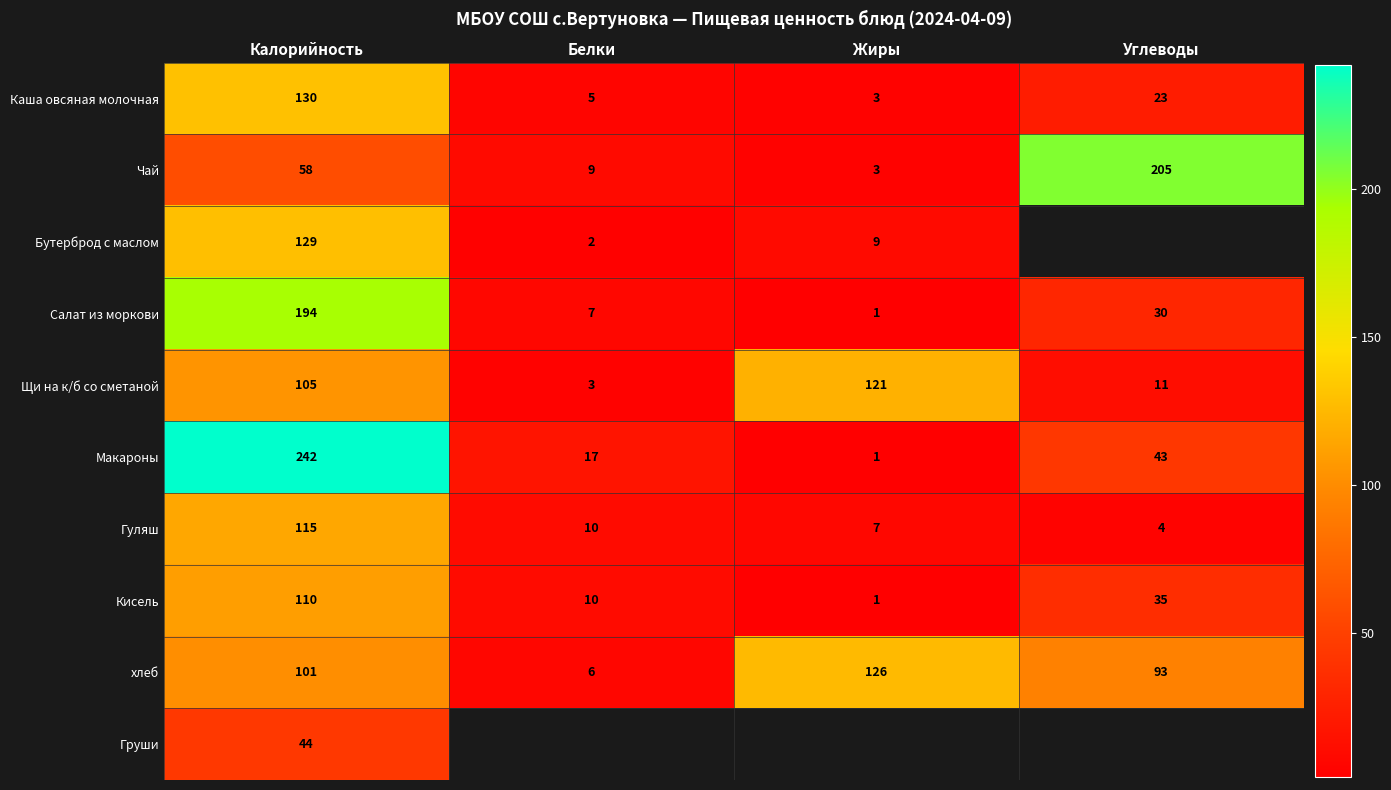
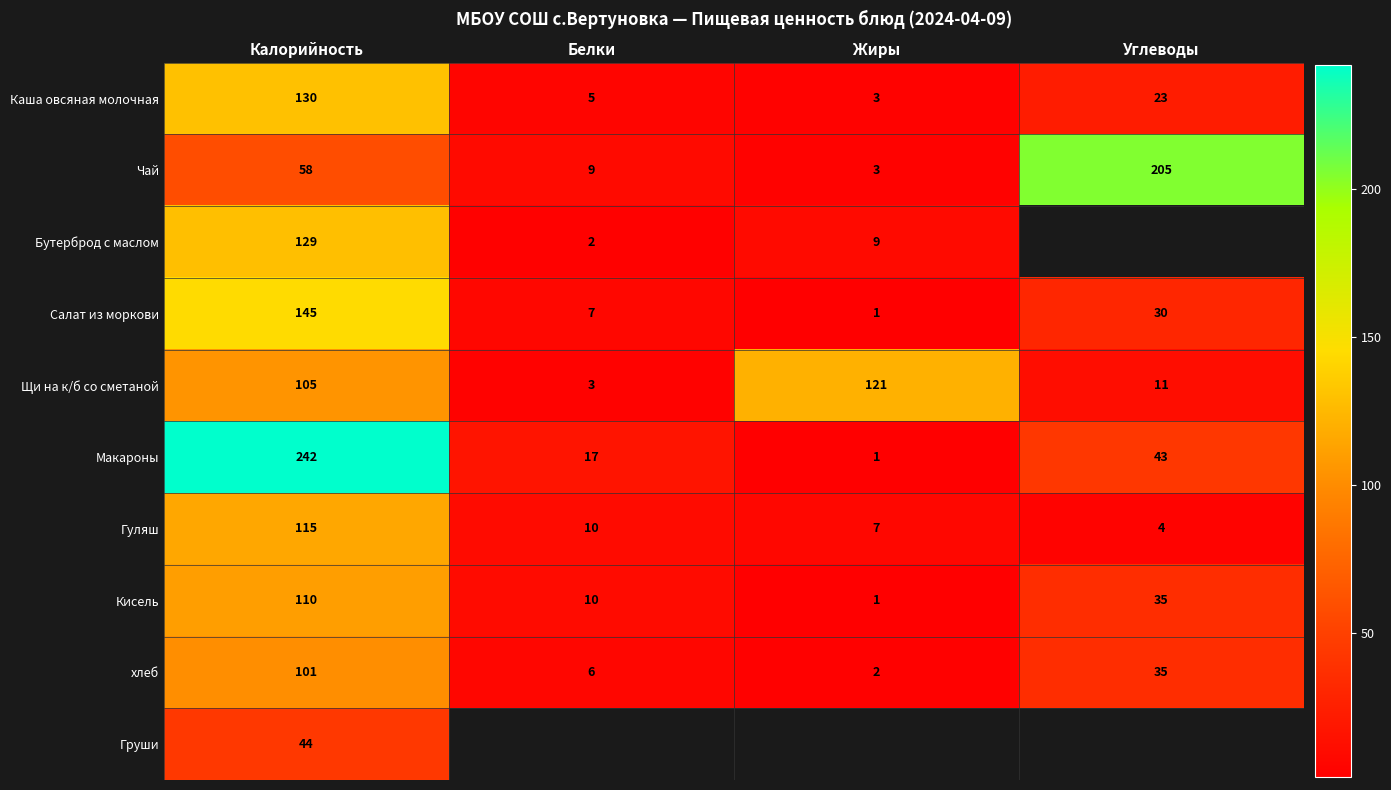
Салат из моркови, Калорийность: 194 -> 145
хлеб, Жиры: 126 -> 2
хлеб, Углеводы: 93 -> 35
